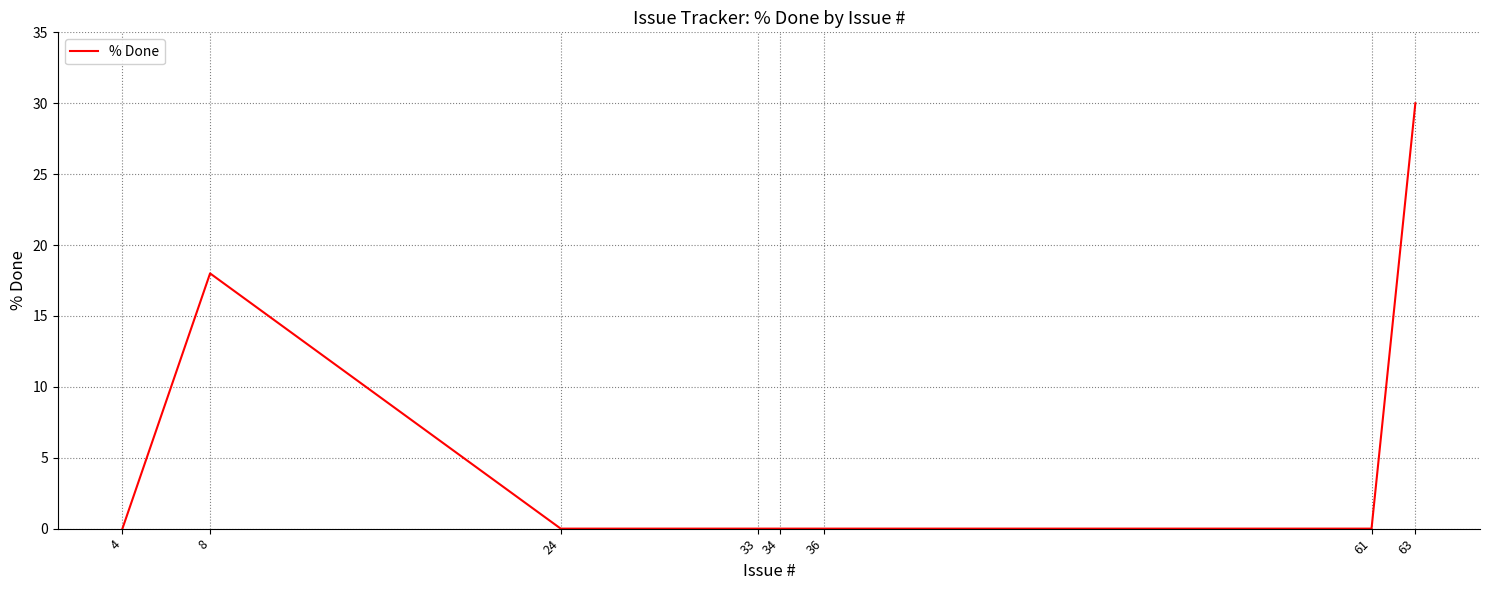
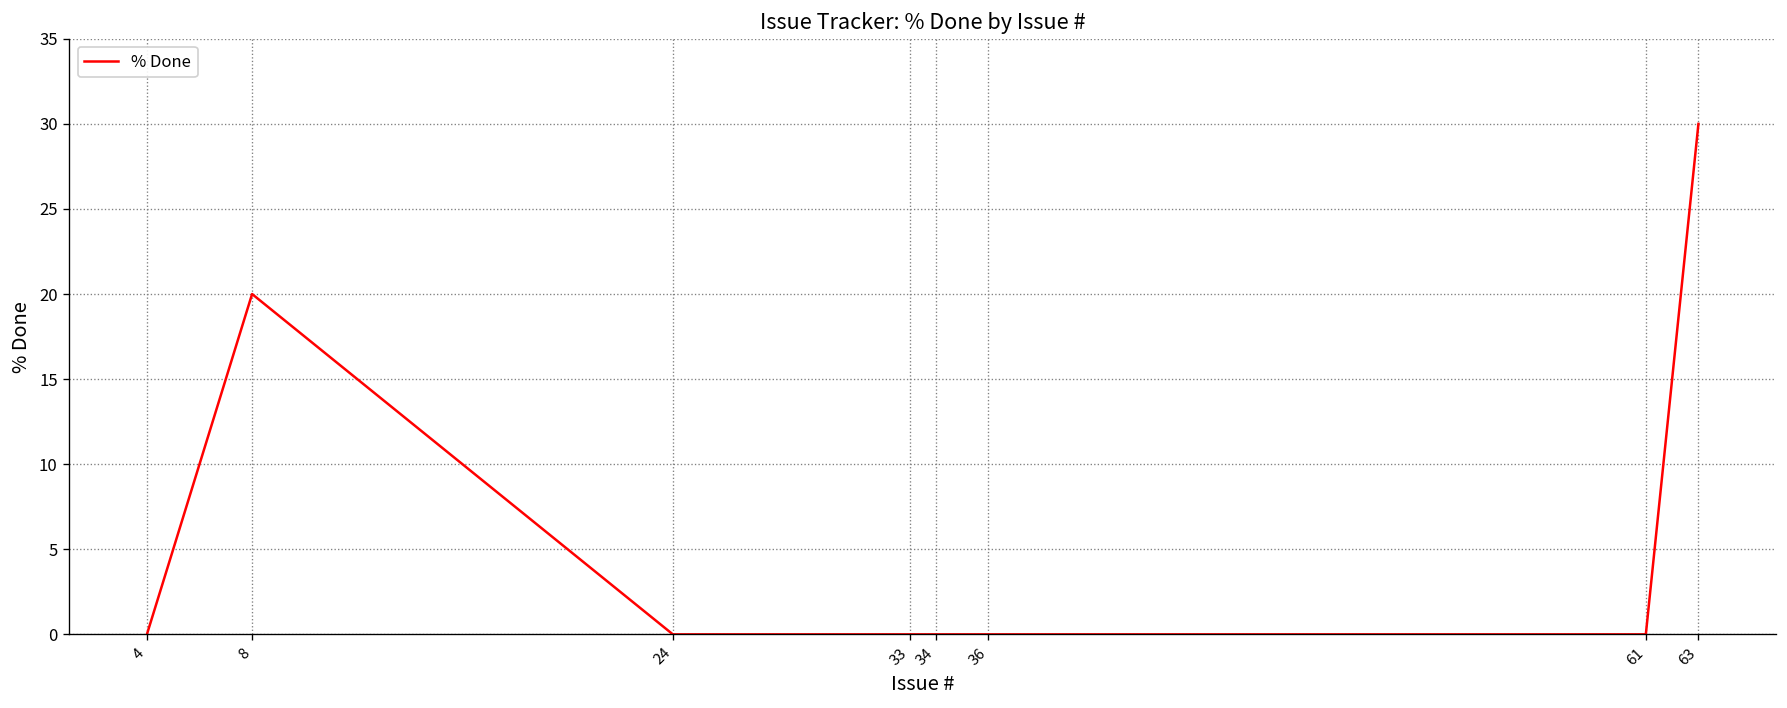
8: 18 -> 20
